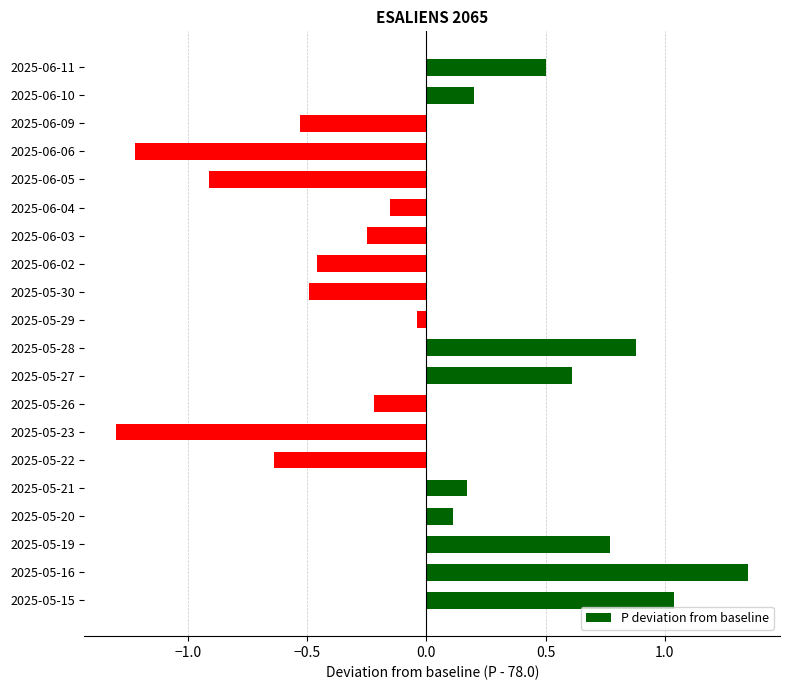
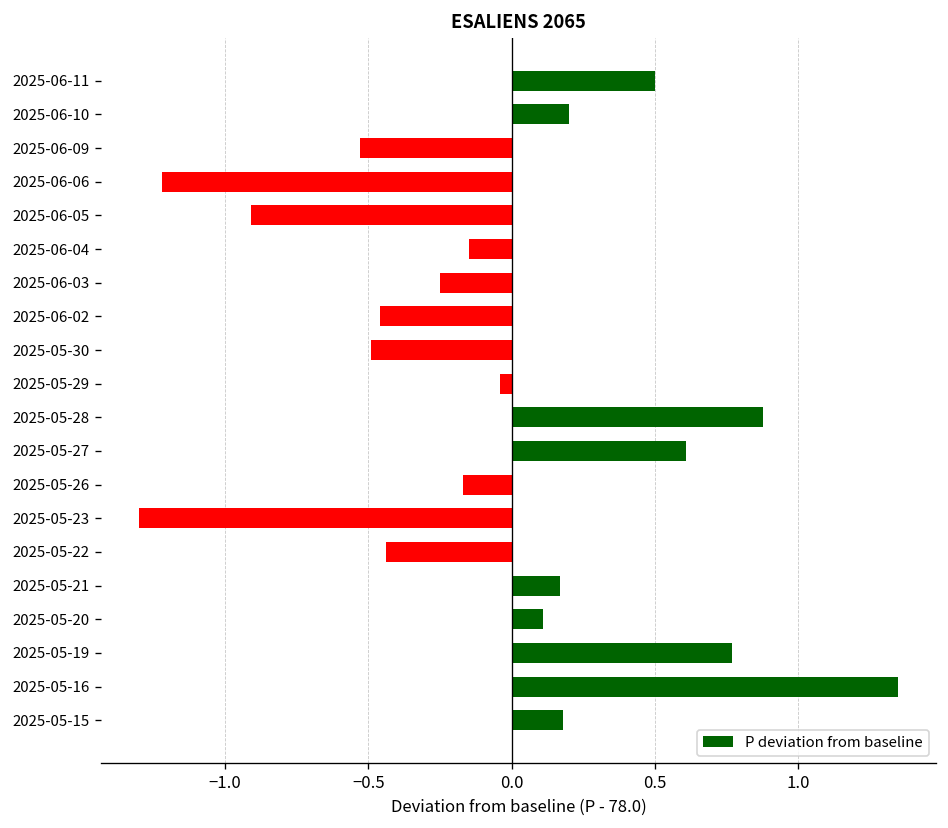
2025-05-26: -0.22 -> -0.17
2025-05-22: -0.64 -> -0.44
2025-05-15: 1.04 -> 0.18
